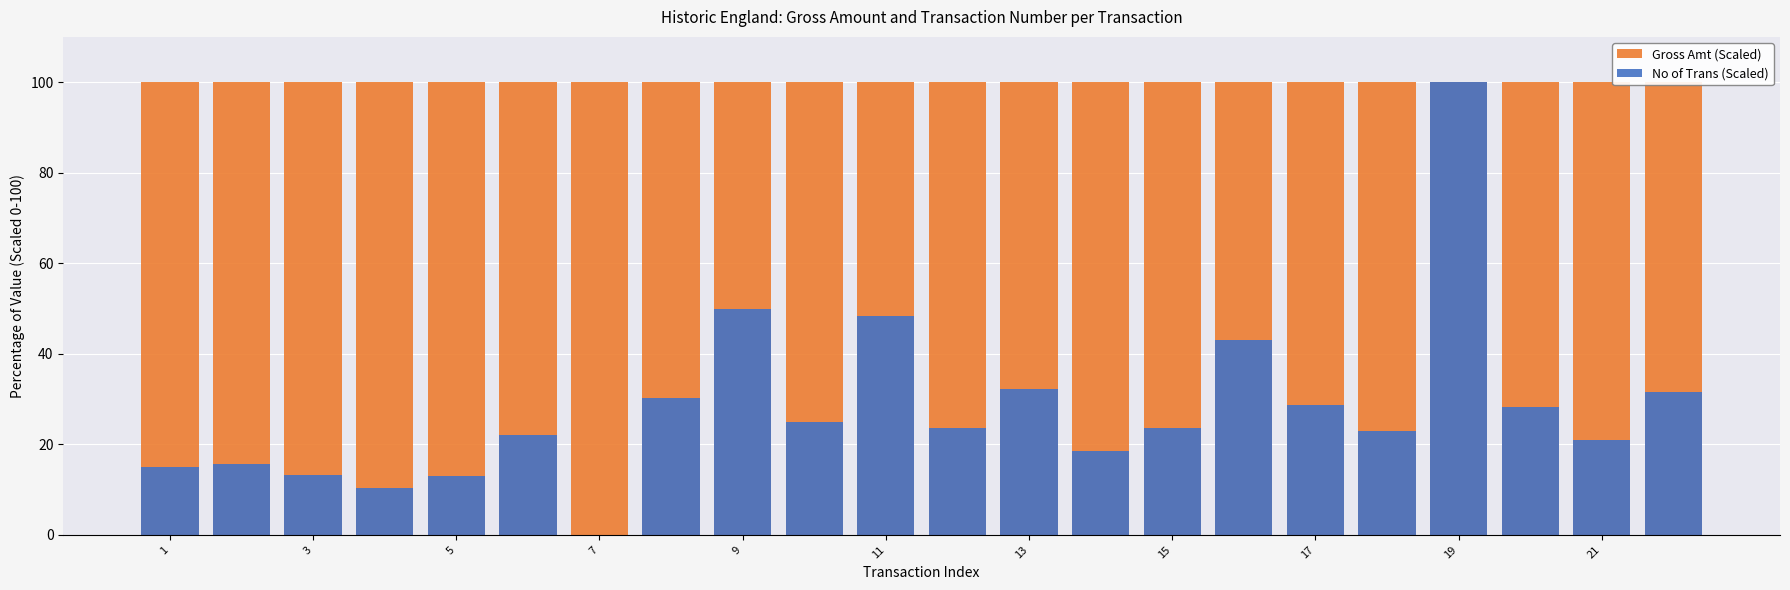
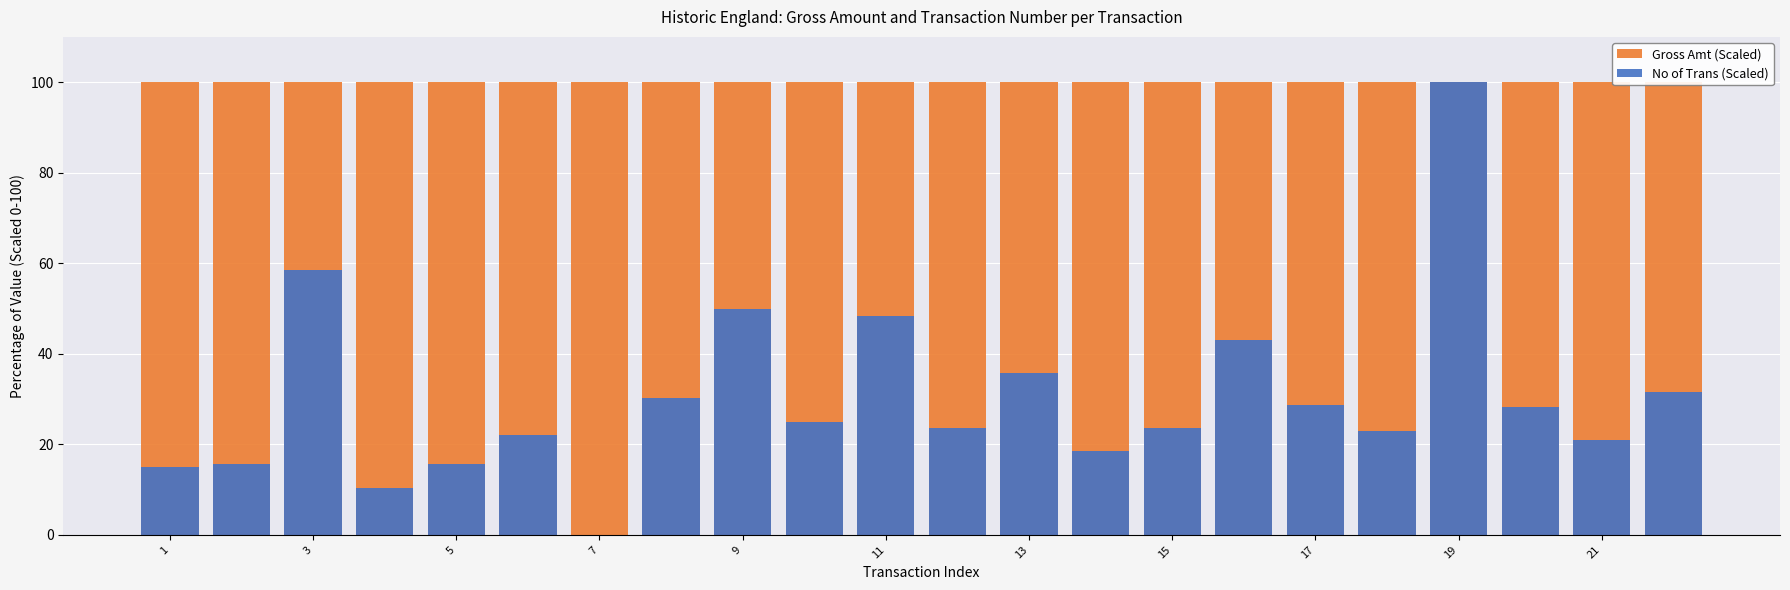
No of Trans (Scaled), 3: 13 -> 58
No of Trans (Scaled), 5: 13 -> 16
No of Trans (Scaled), 13: 32 -> 36
